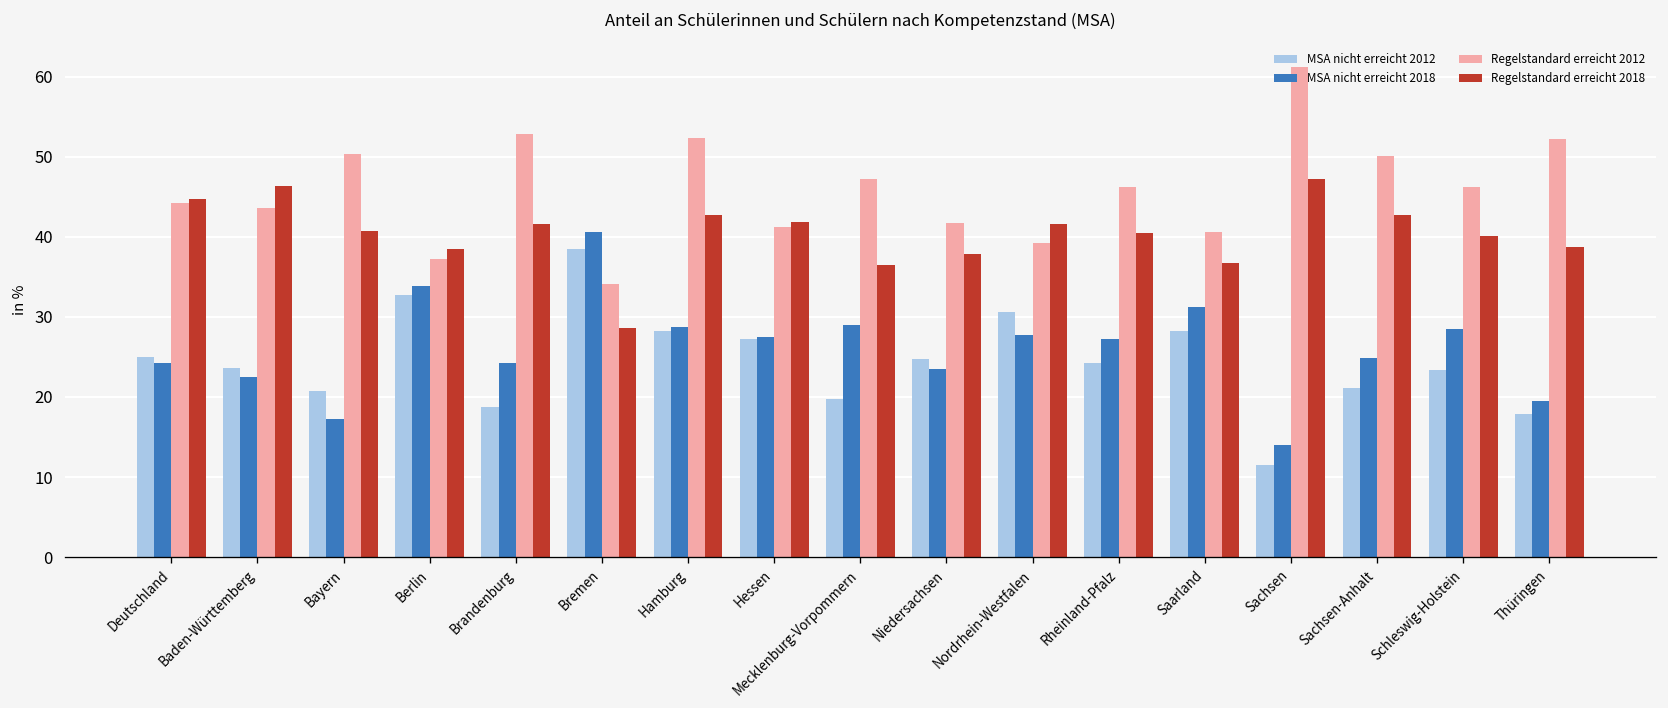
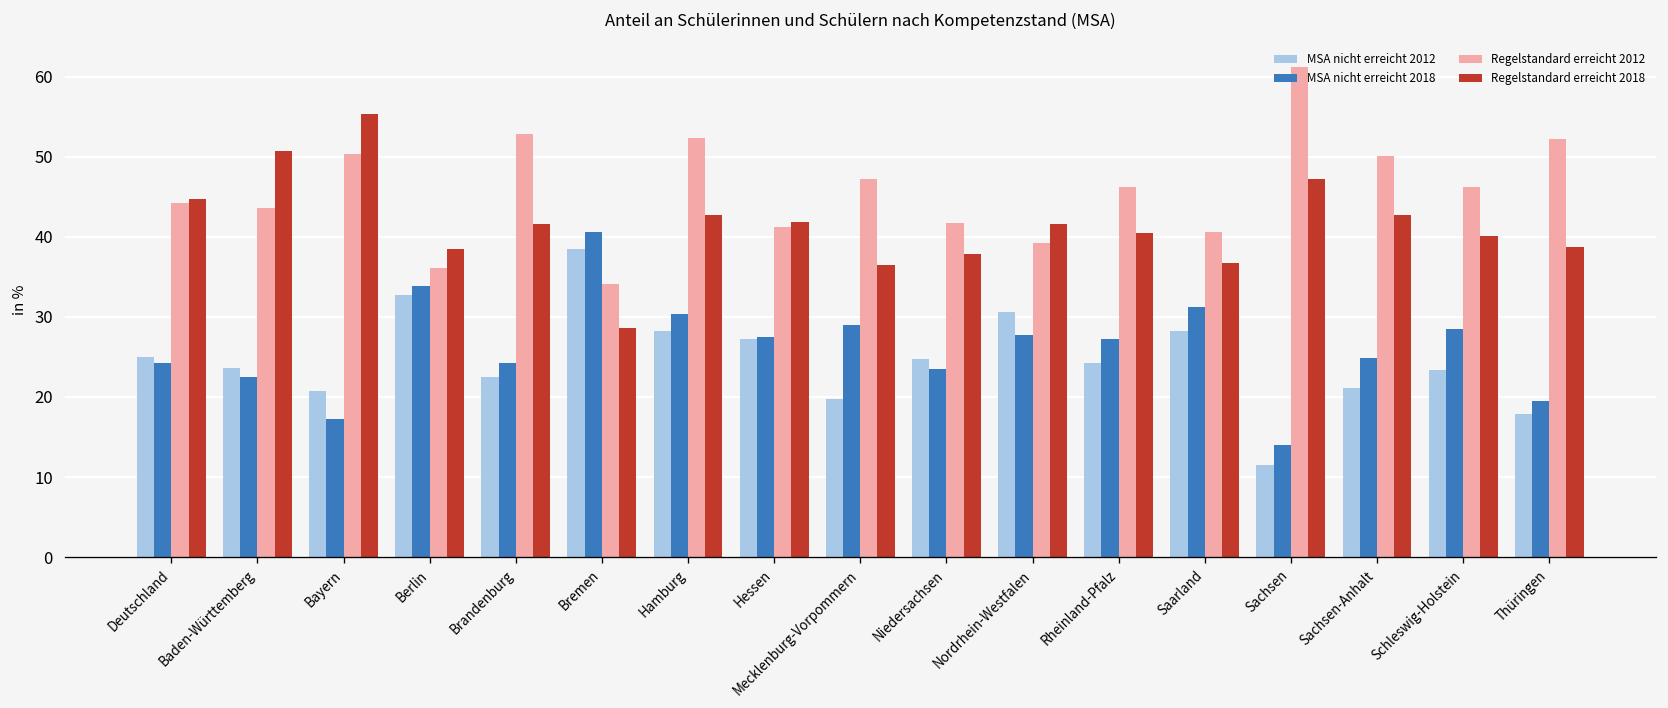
Regelstandard erreicht 2018, Baden-Württemberg: 46 -> 51
Regelstandard erreicht 2018, Bayern: 41 -> 55
Regelstandard erreicht 2012, Berlin: 37 -> 36
MSA nicht erreicht 2012, Brandenburg: 19 -> 23
MSA nicht erreicht 2018, Hamburg: 29 -> 30
